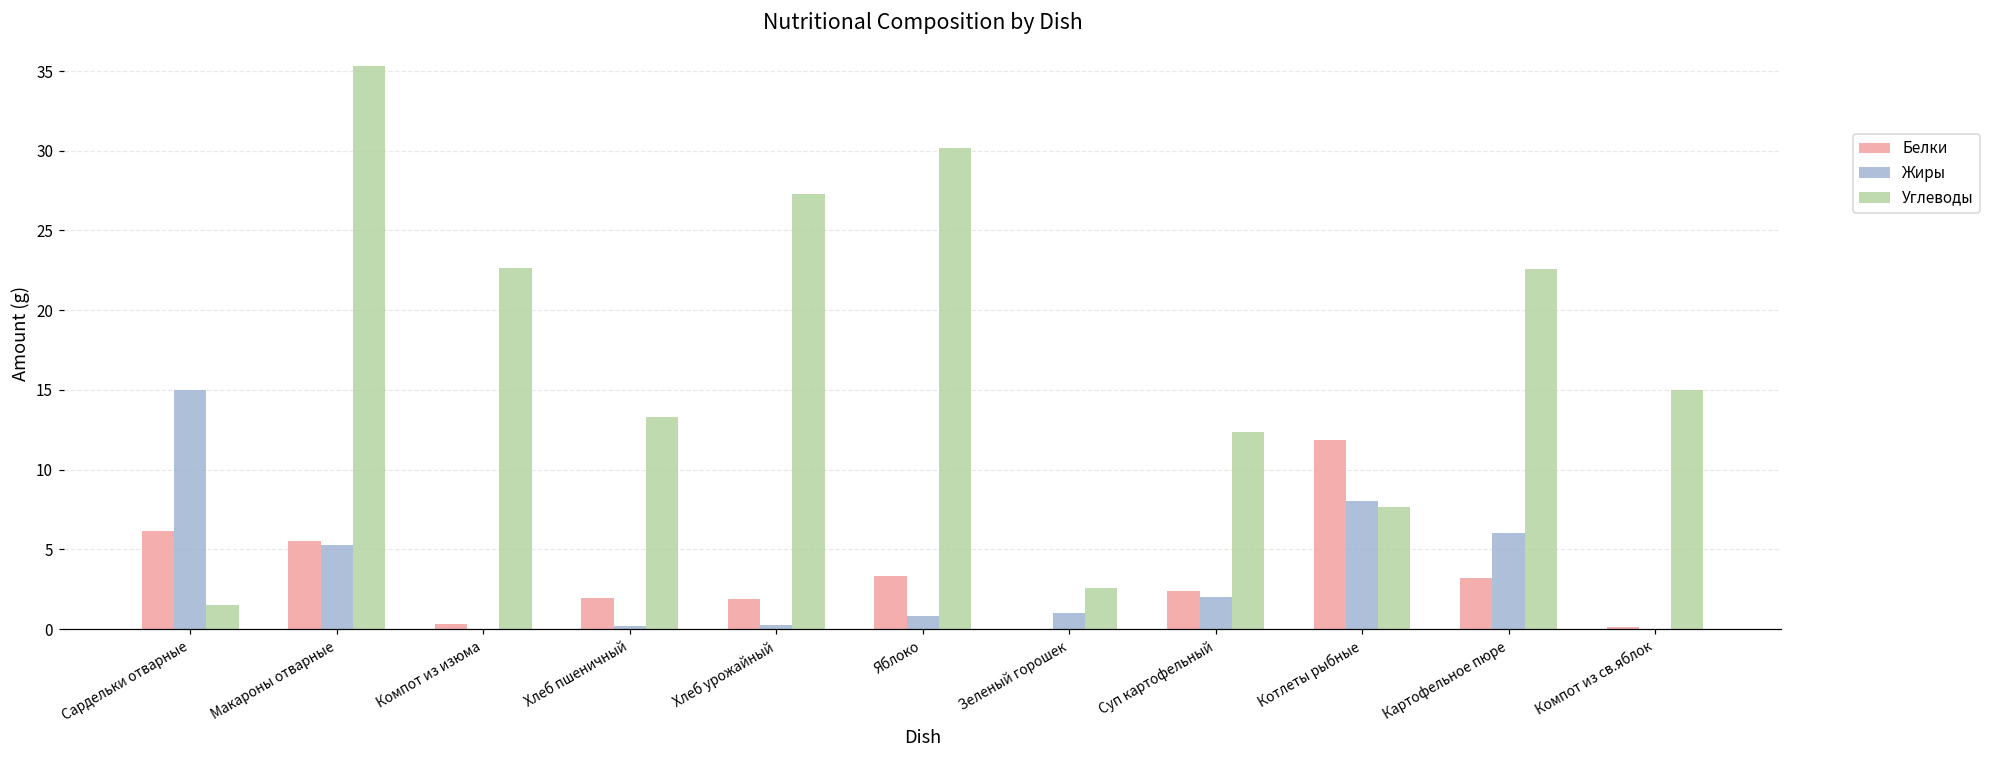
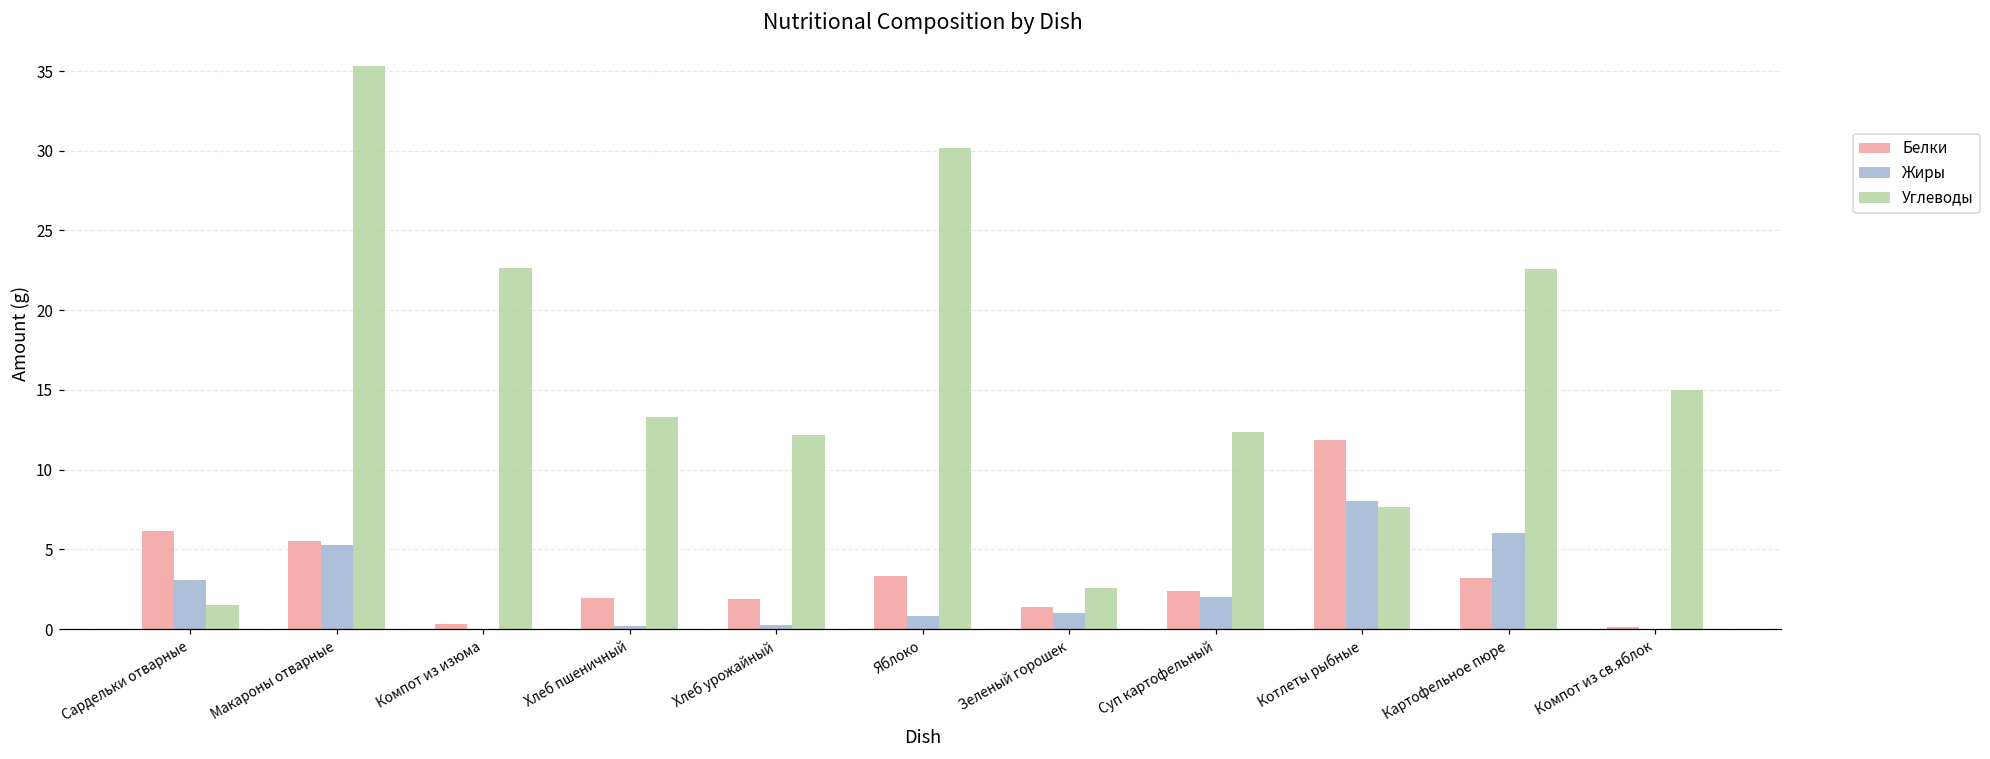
Жиры, Сардельки отварные: 15.0 -> 3.1
Углеводы, Хлеб урожайный: 27.3 -> 12.2
Белки, Зеленый горошек: 0.0 -> 1.4
